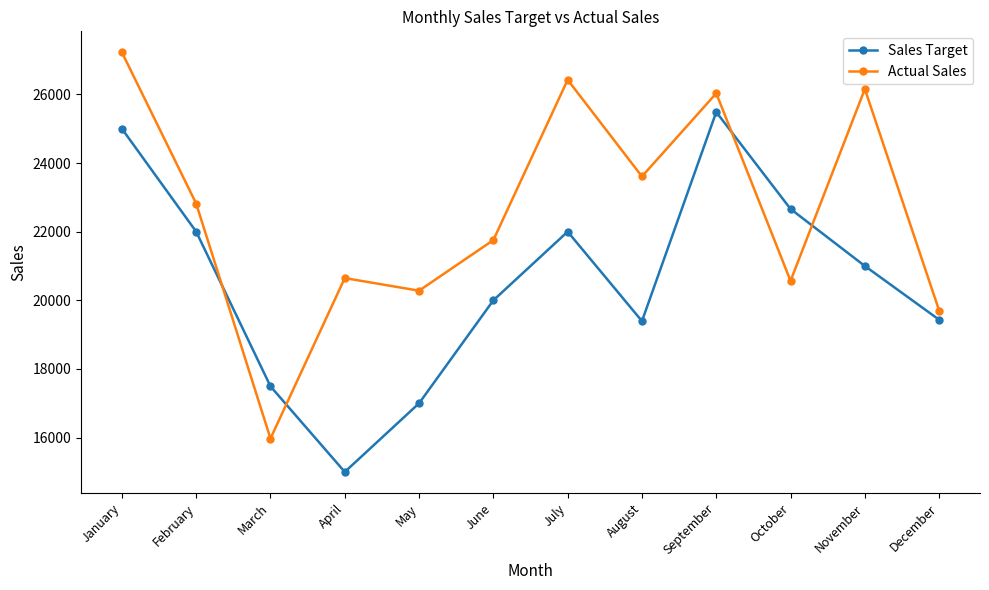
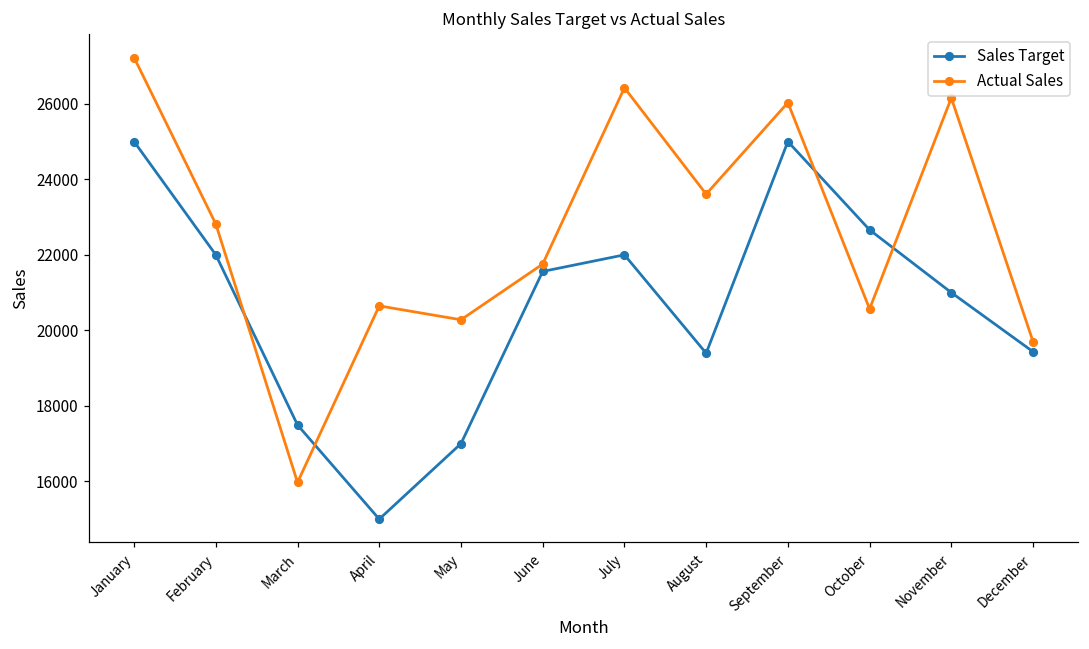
Sales Target, June: 20000 -> 21600
Sales Target, September: 25500 -> 25000
